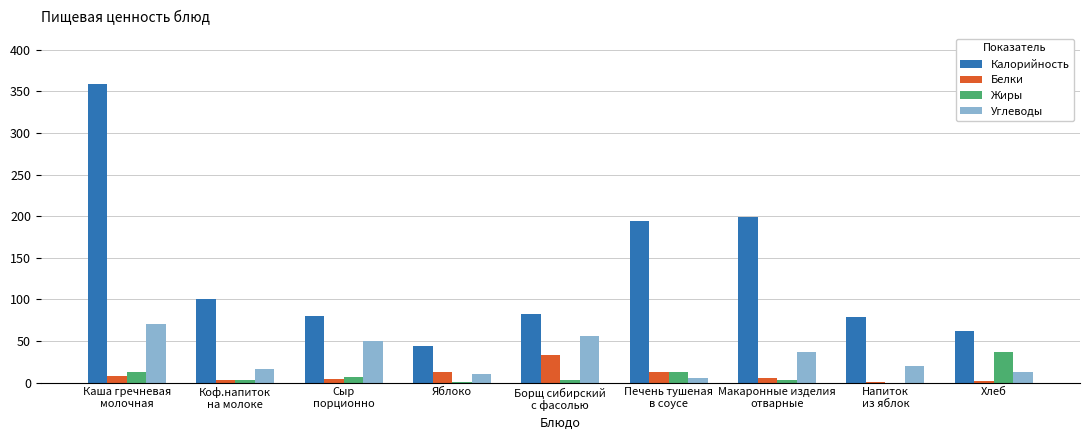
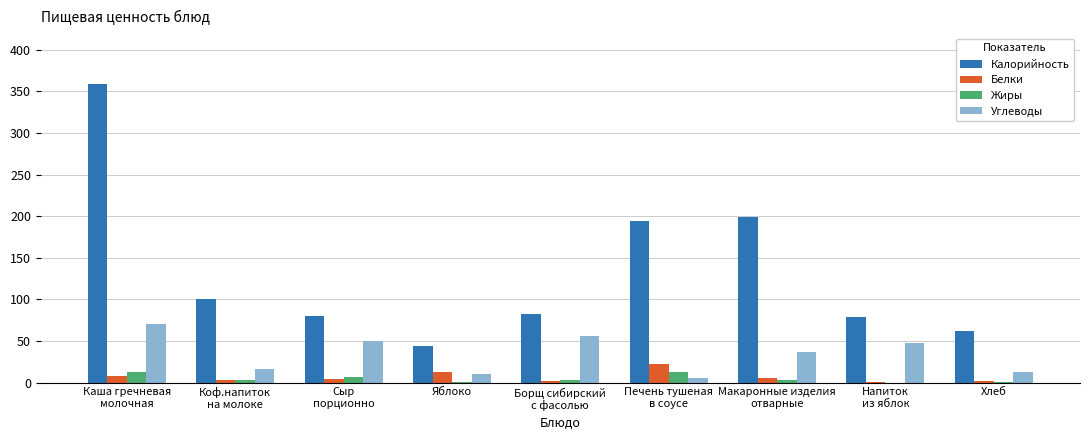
Белки, Борщ сибирский с фасолью: 30 -> 0
Белки, Печень тушеная в соусе: 10 -> 20
Углеводы, Напиток из яблок: 20 -> 50
Жиры, Хлеб: 40 -> 0
